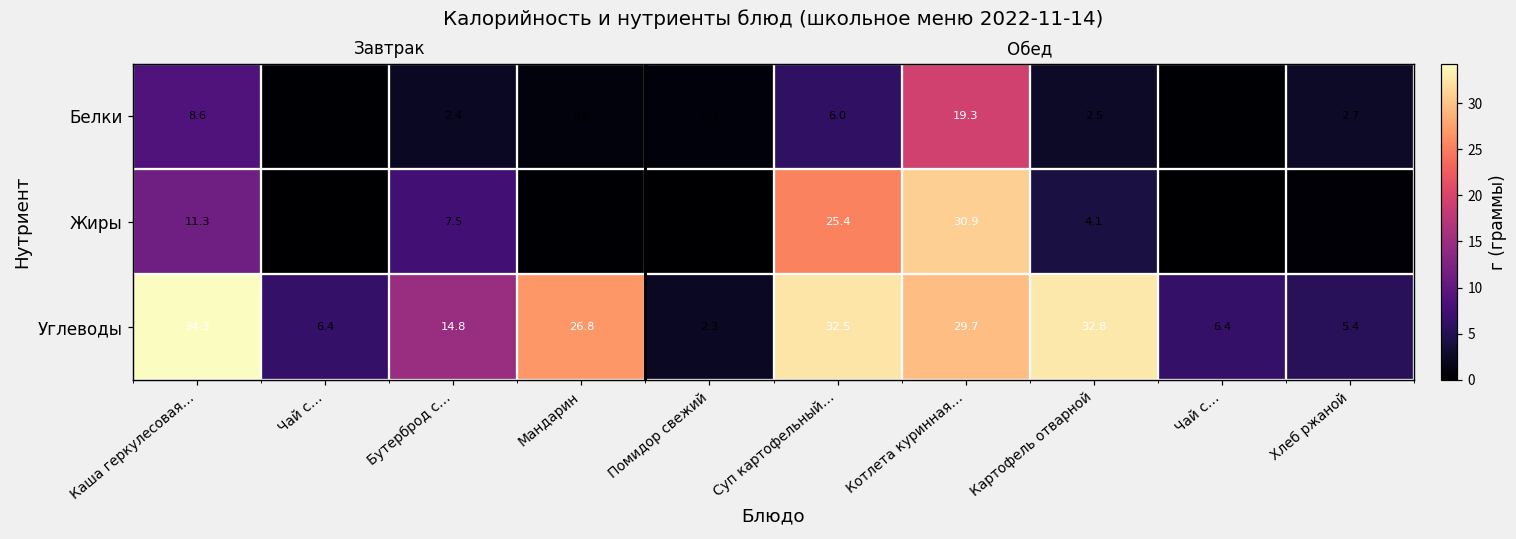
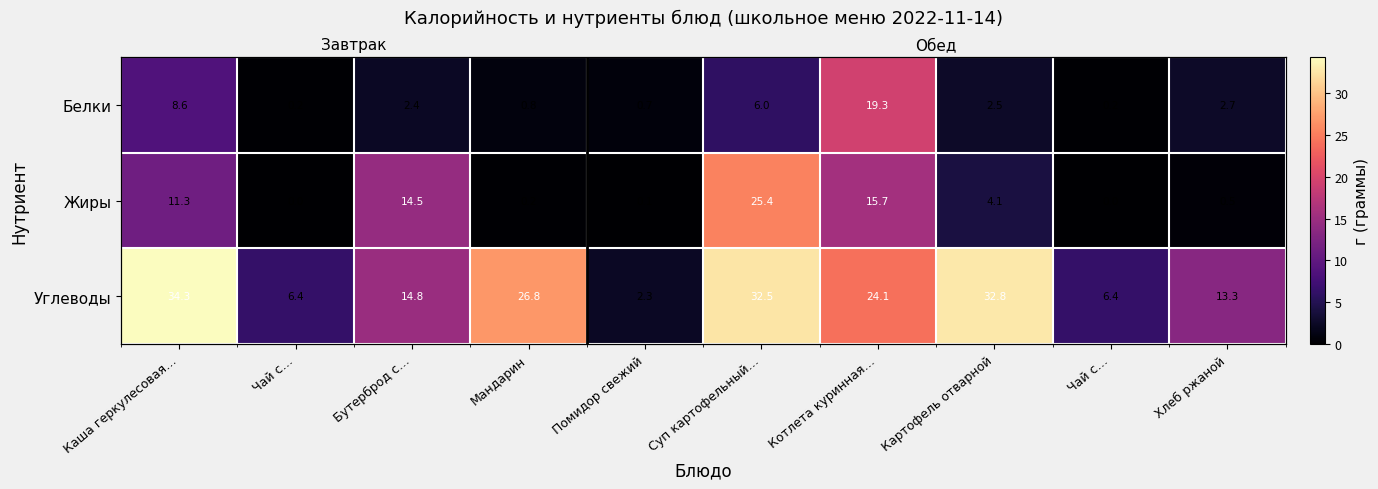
Жиры, Бутерброд с…: 7.5 -> 14.5
Жиры, Котлета куринная…: 30.9 -> 15.7
Углеводы, Котлета куринная…: 29.7 -> 24.1
Углеводы, Хлеб ржаной: 5.4 -> 13.3
